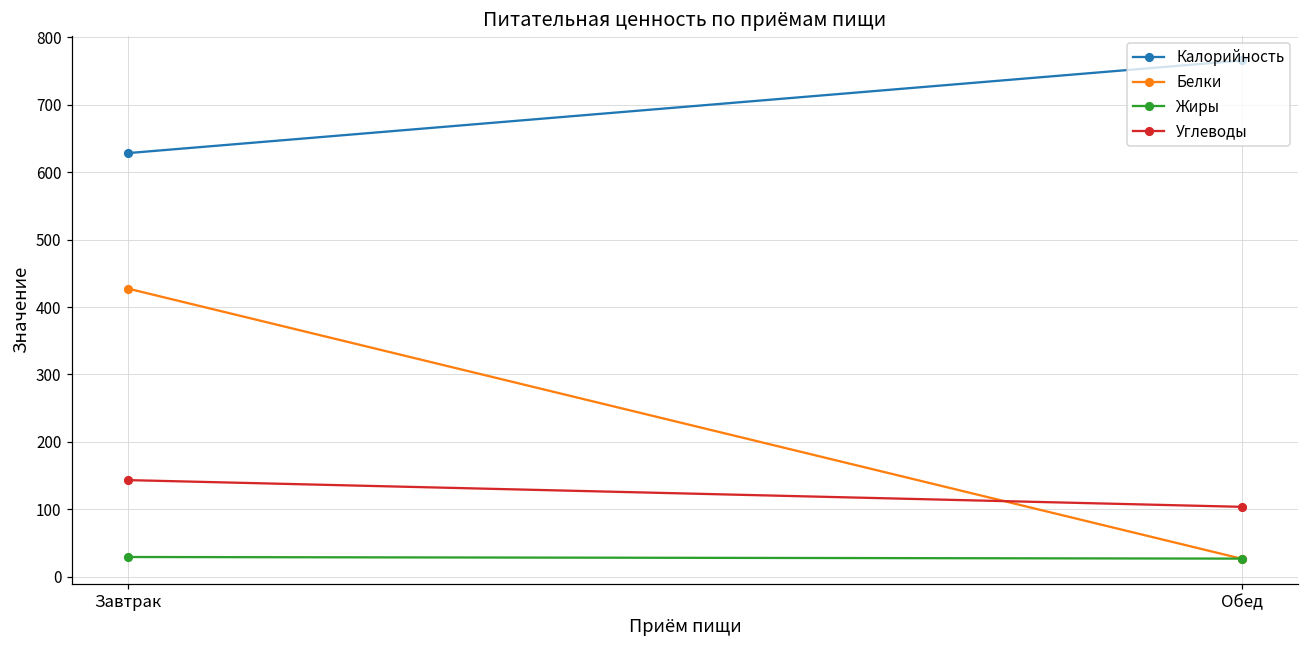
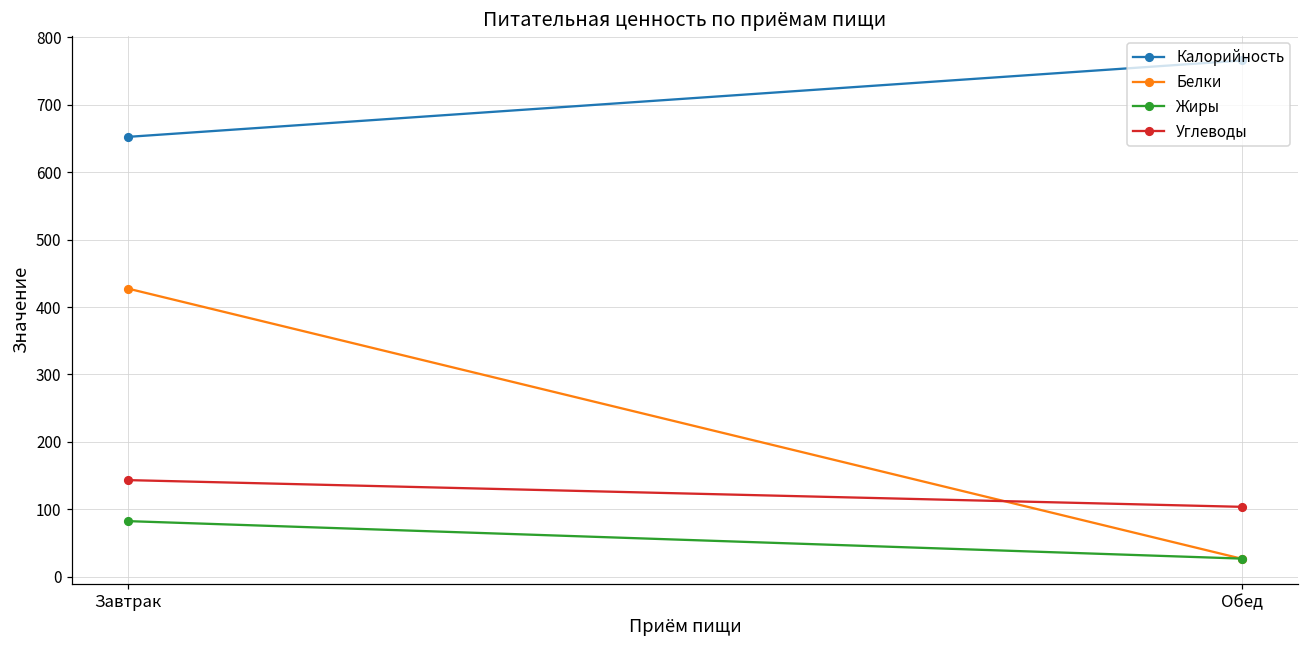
Калорийность, Завтрак: 630 -> 650
Жиры, Завтрак: 30 -> 80
